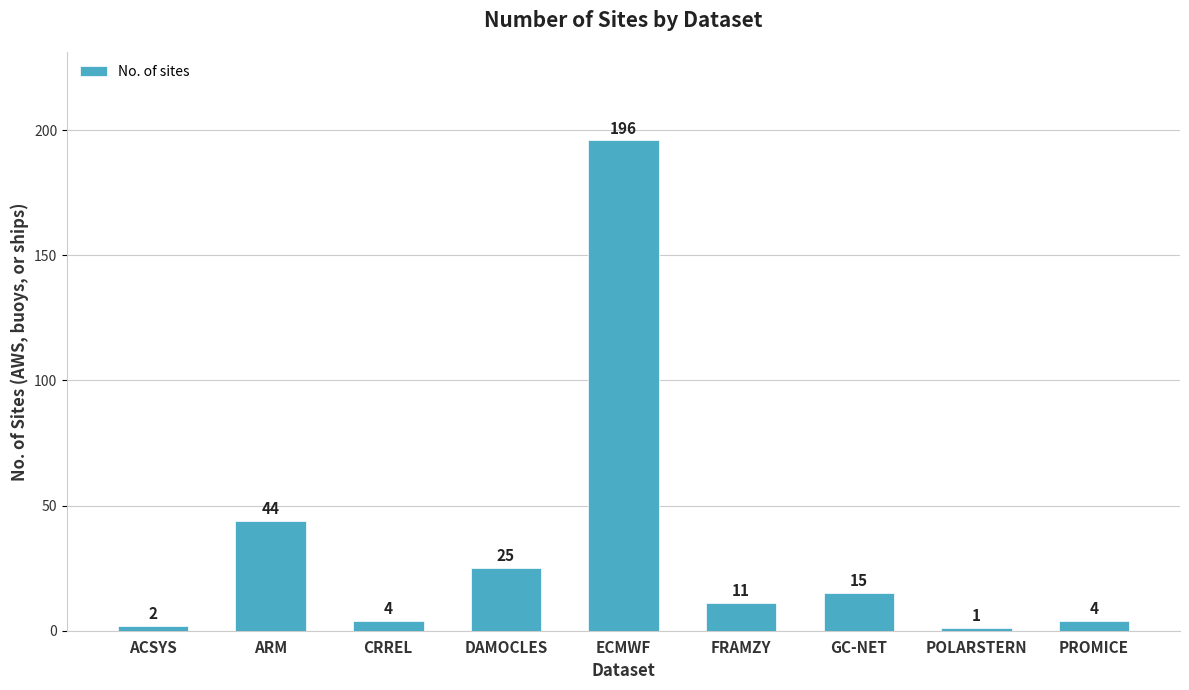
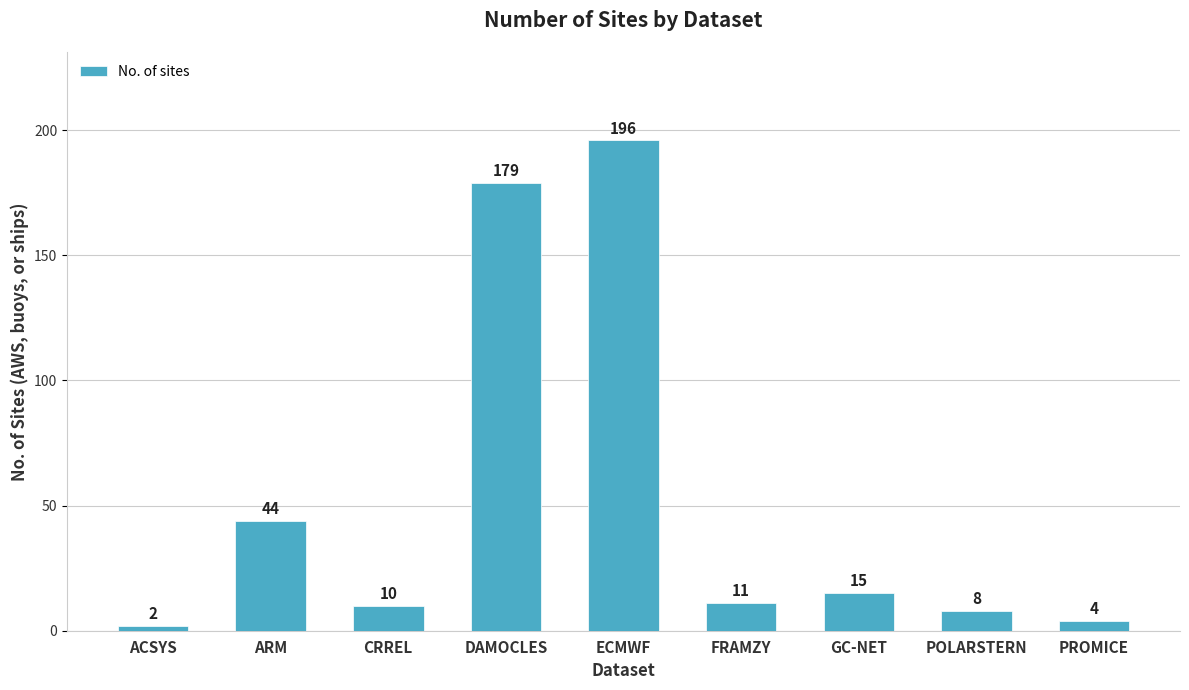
CRREL: 4 -> 10
DAMOCLES: 25 -> 179
POLARSTERN: 1 -> 8
